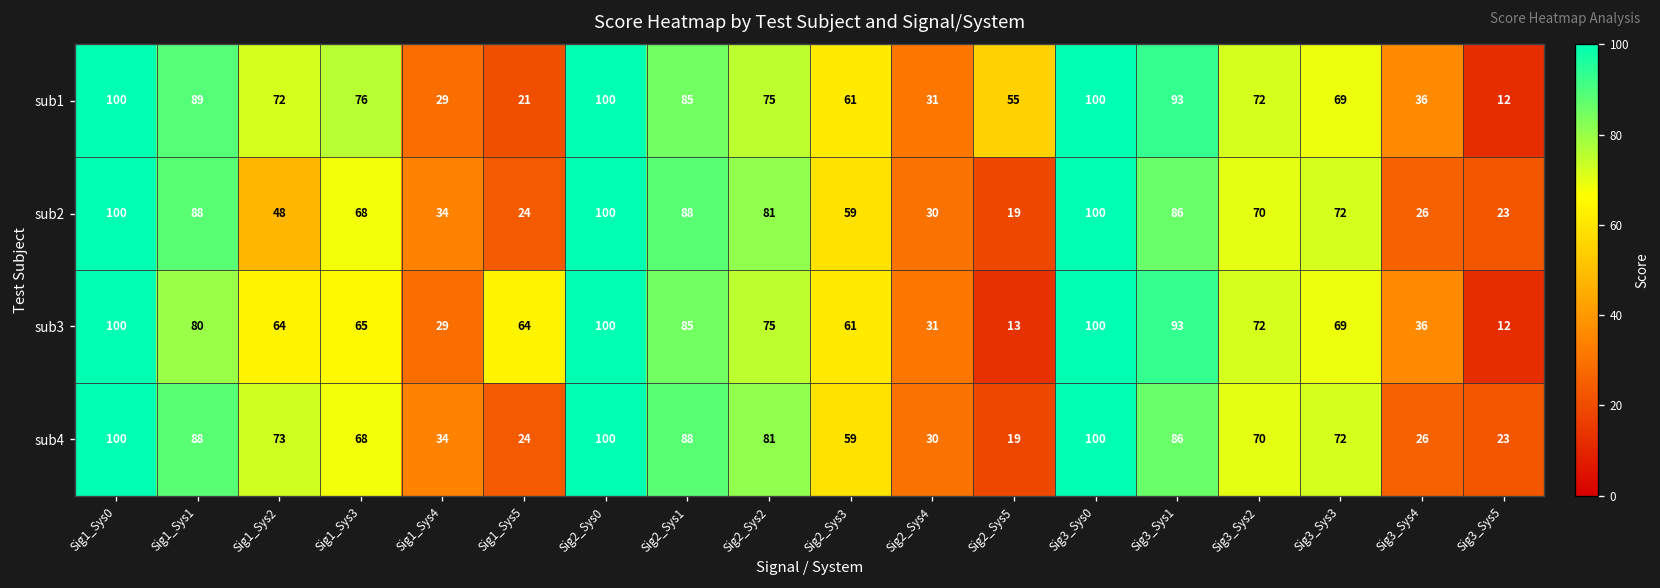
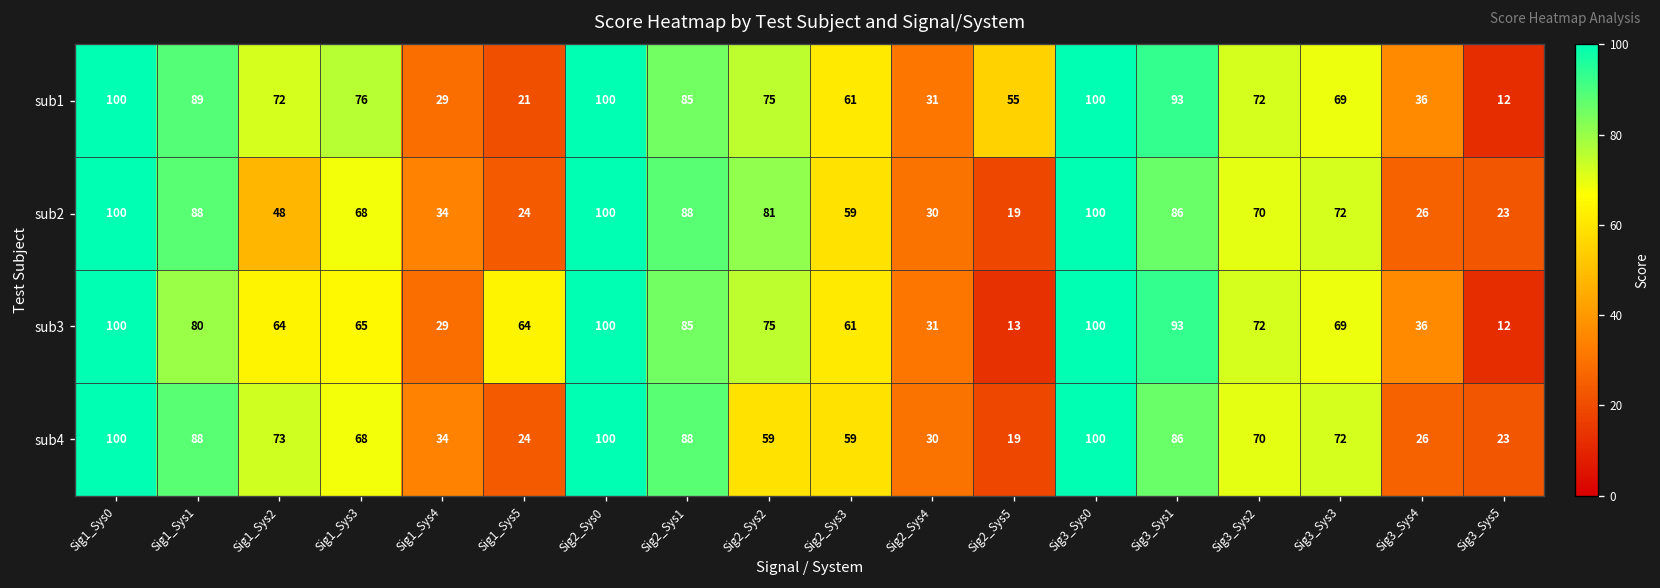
sub4, Sig2_Sys2: 81 -> 59
